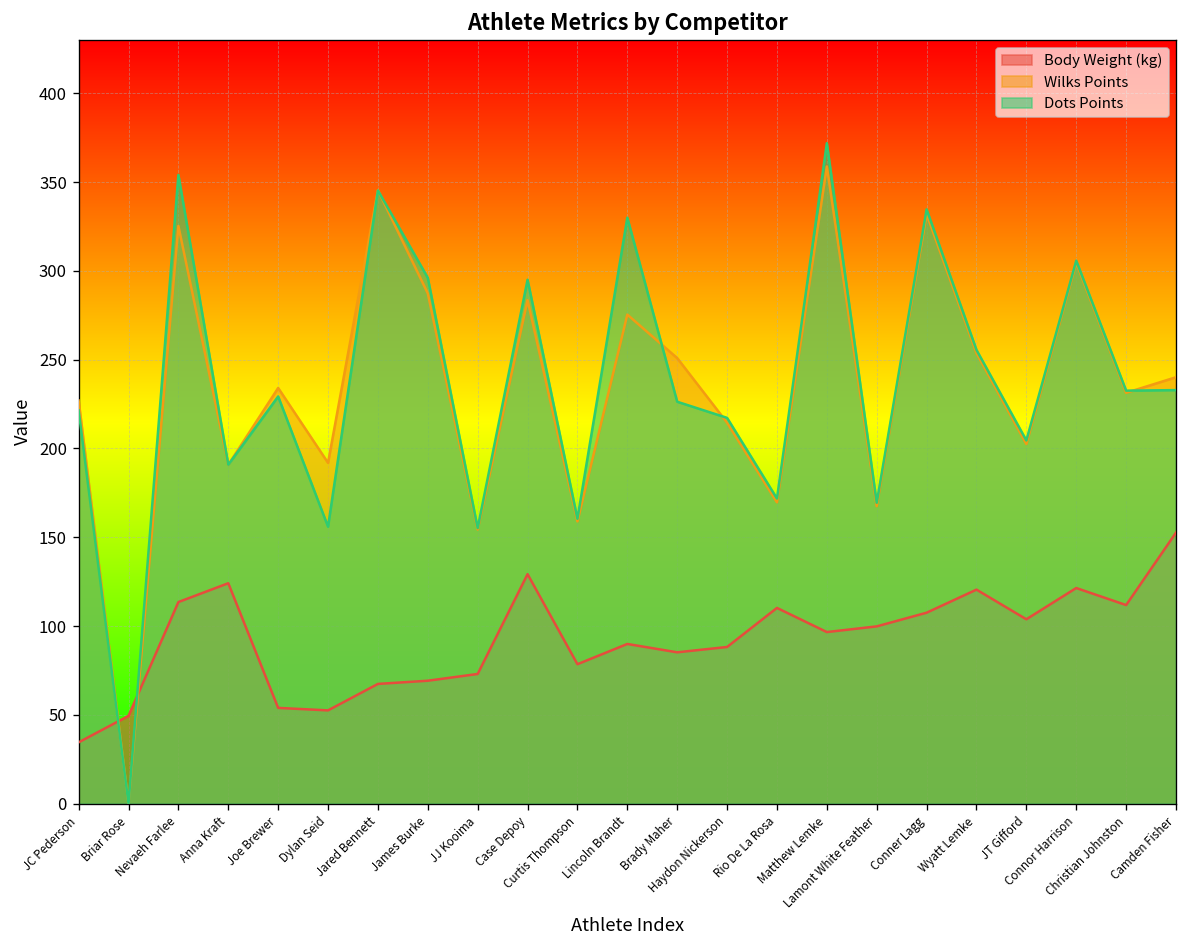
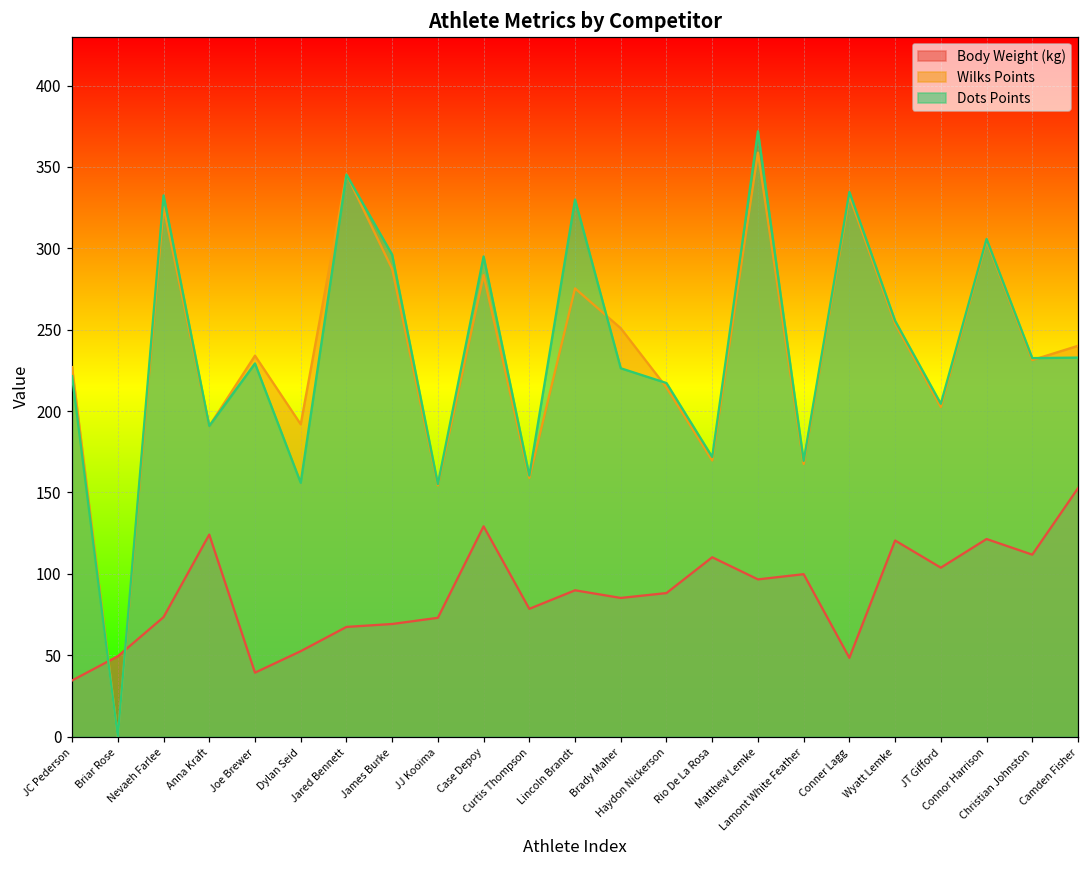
Body Weight (kg), Nevaeh Farlee: 114 -> 73
Dots Points, Nevaeh Farlee: 354 -> 333
Body Weight (kg), Joe Brewer: 54 -> 39
Body Weight (kg), Conner Lagg: 108 -> 48
